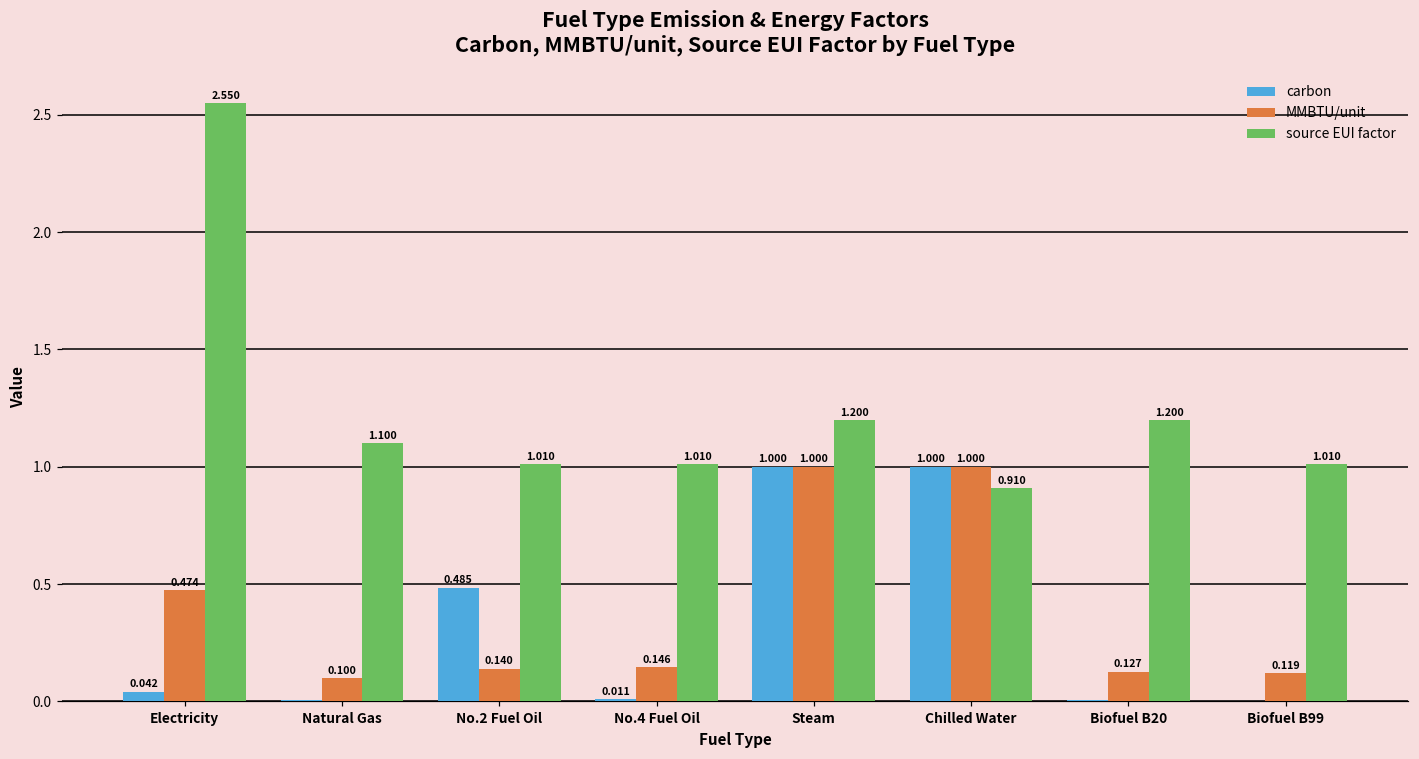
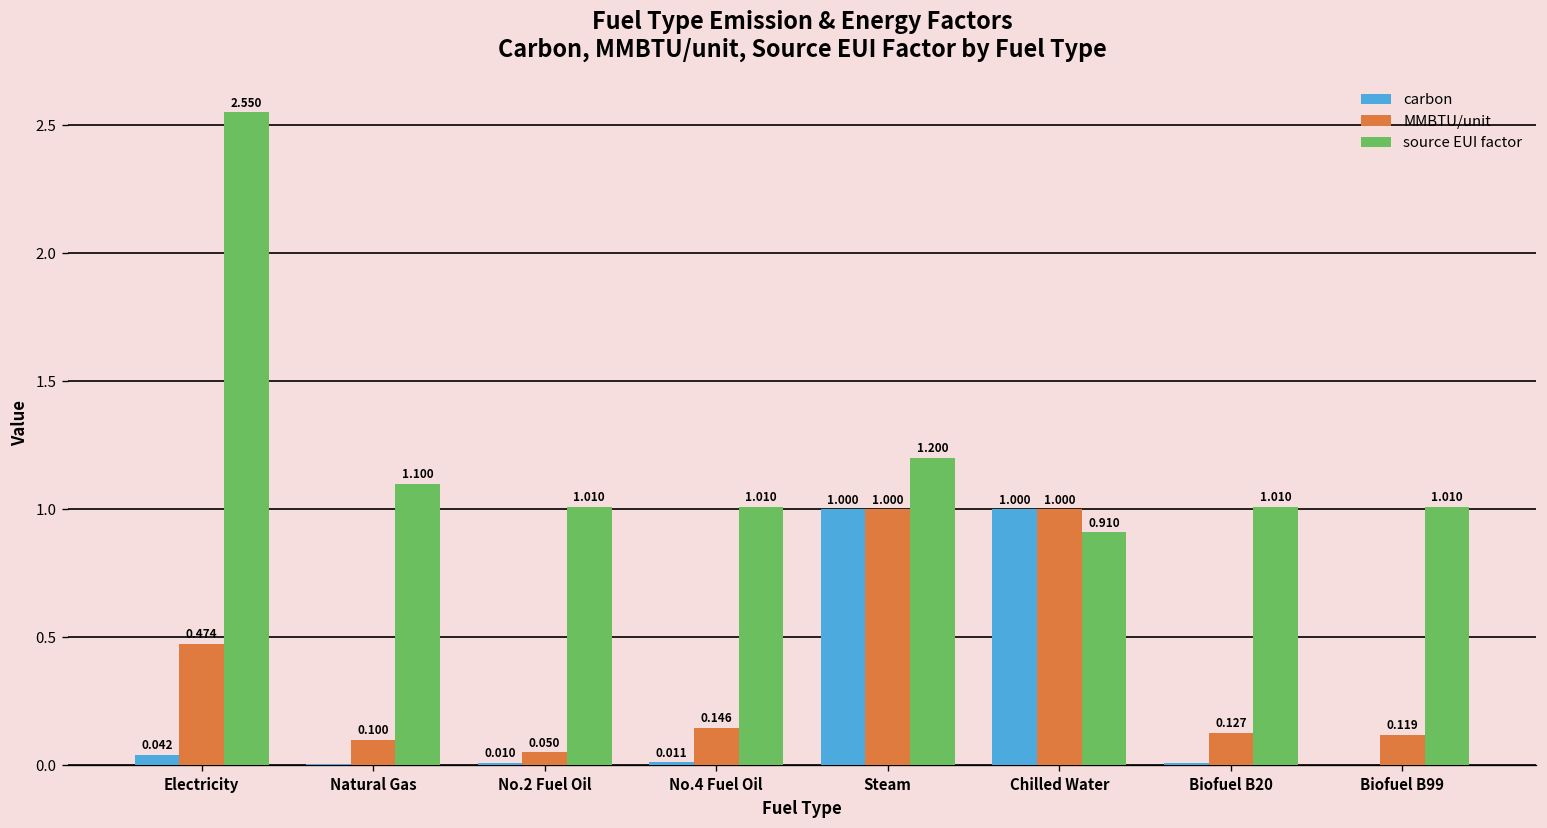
carbon, No.2 Fuel Oil: 0.485 -> 0.010
MMBTU/unit, No.2 Fuel Oil: 0.140 -> 0.050
source EUI factor, Biofuel B20: 1.200 -> 1.010
